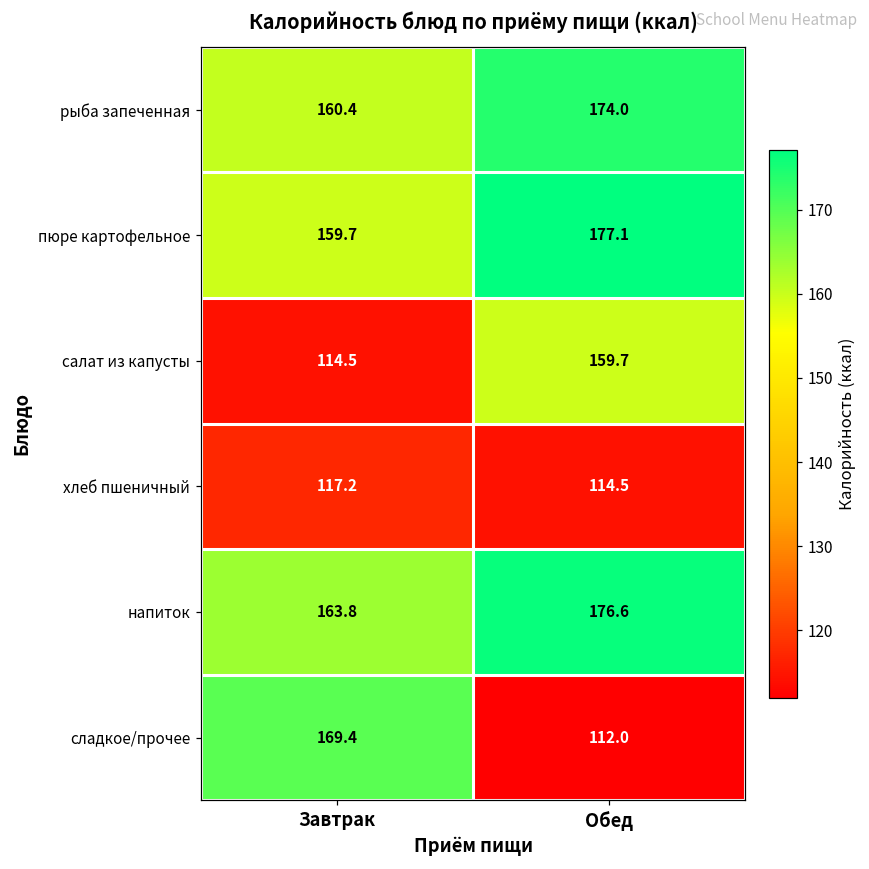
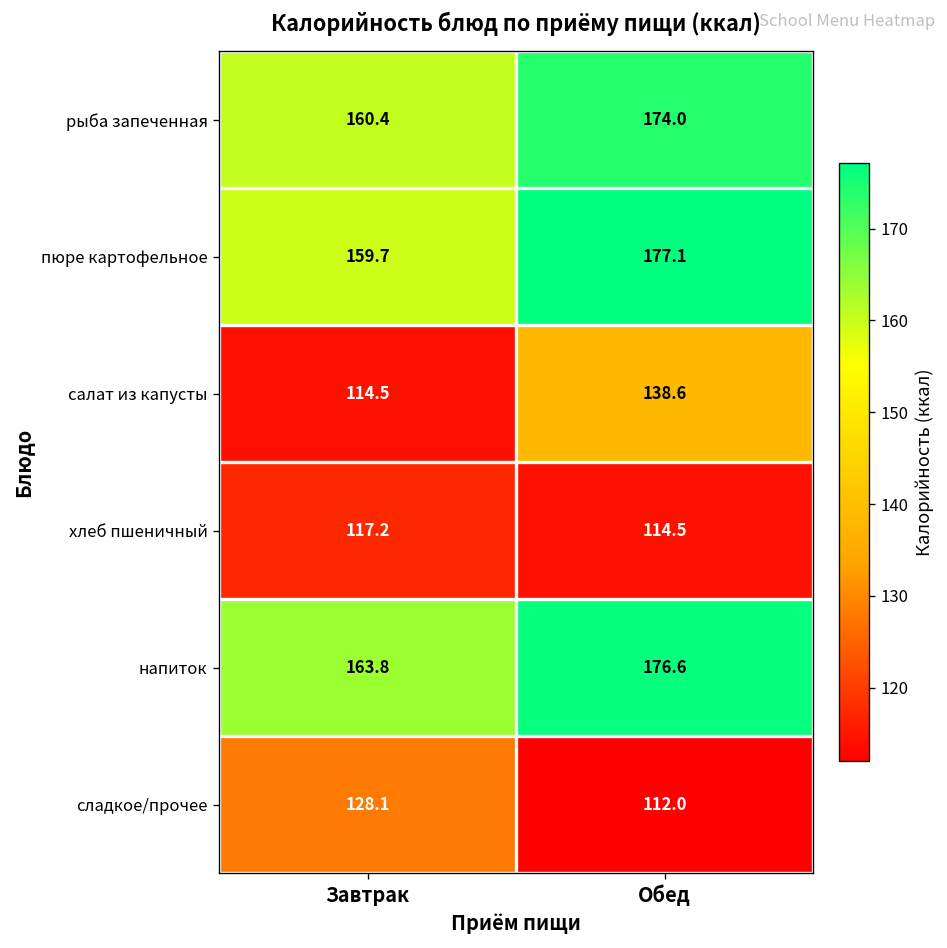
салат из капусты, Обед: 159.7 -> 138.6
сладкое/прочее, Завтрак: 169.4 -> 128.1
